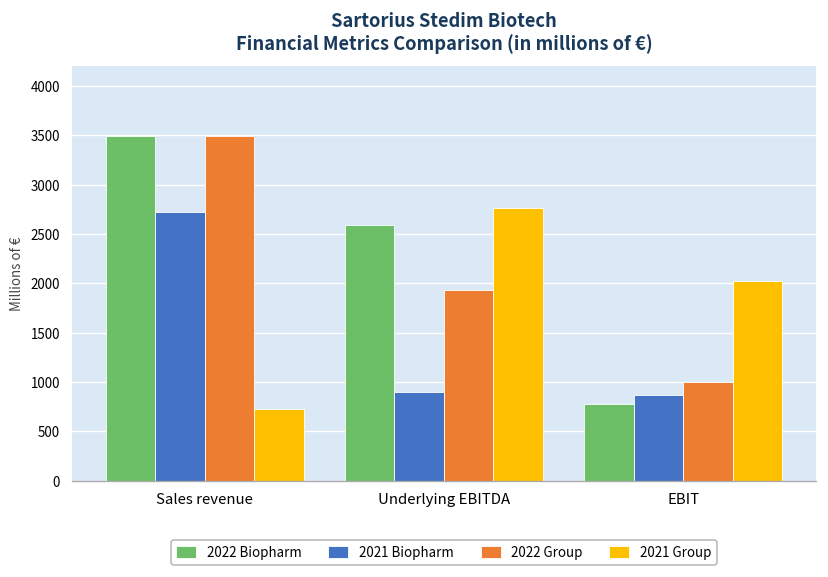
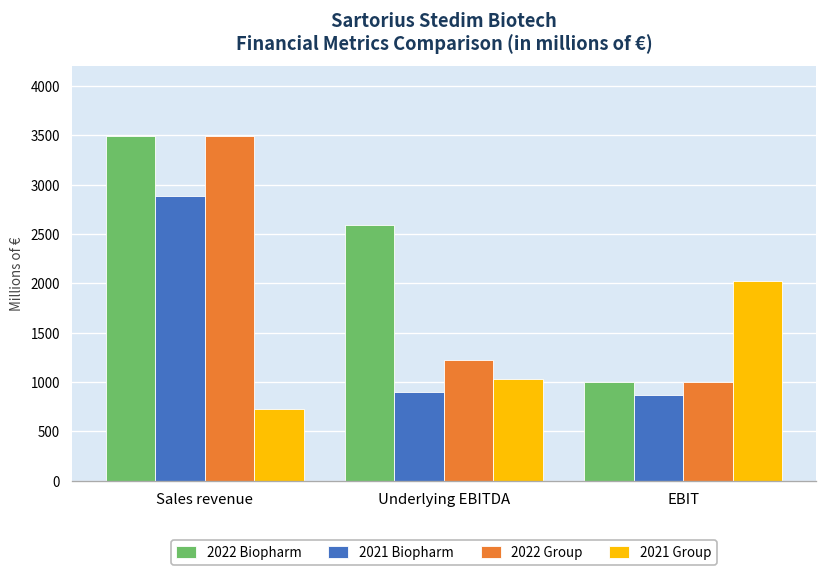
2021 Biopharm, Sales revenue: 2700 -> 2900
2022 Group, Underlying EBITDA: 1900 -> 1200
2021 Group, Underlying EBITDA: 2800 -> 1000
2022 Biopharm, EBIT: 800 -> 1000
